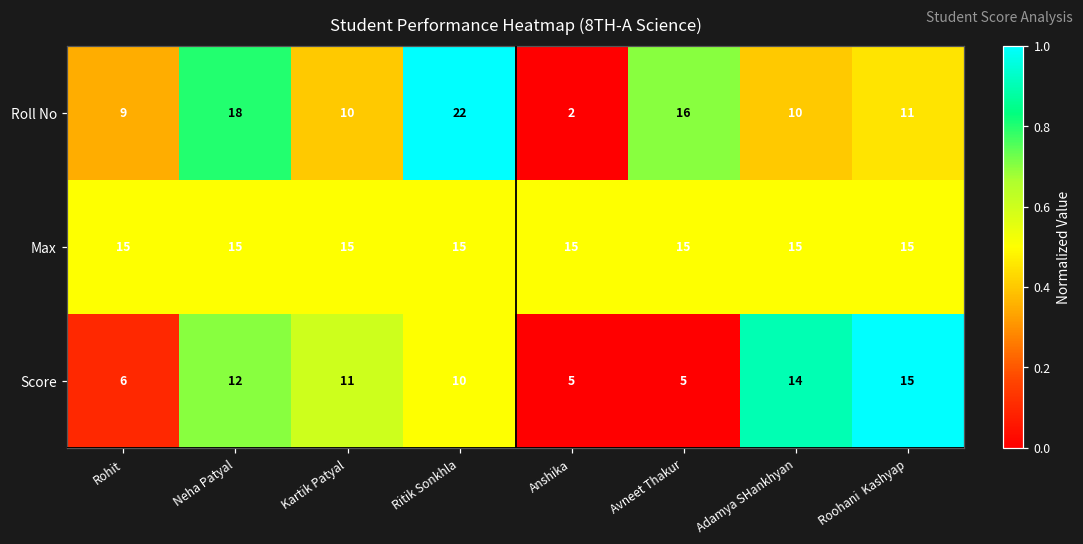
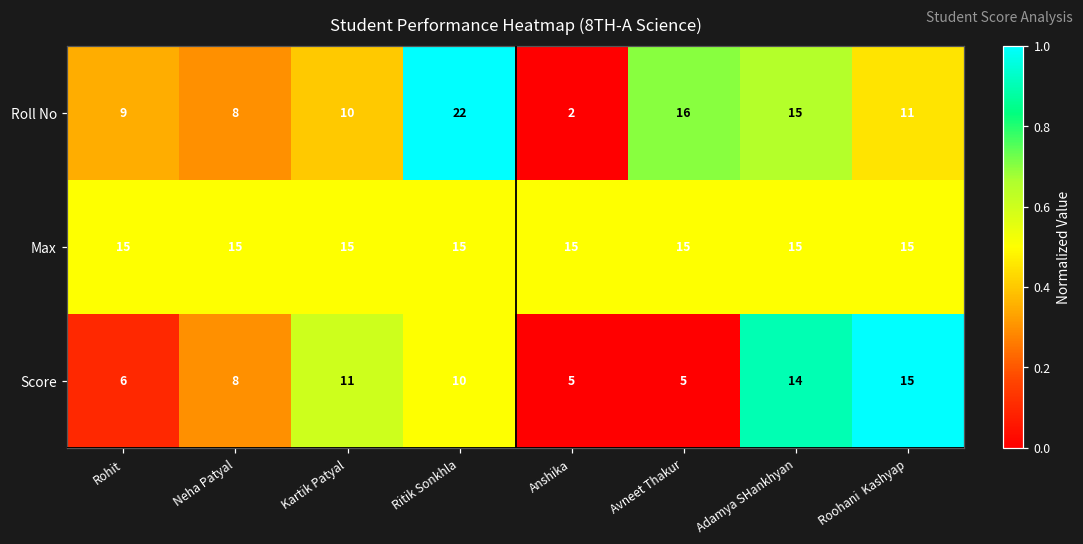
Roll No, Neha Patyal: 18 -> 8
Roll No, Adamya SHankhyan: 10 -> 15
Score, Neha Patyal: 12 -> 8
